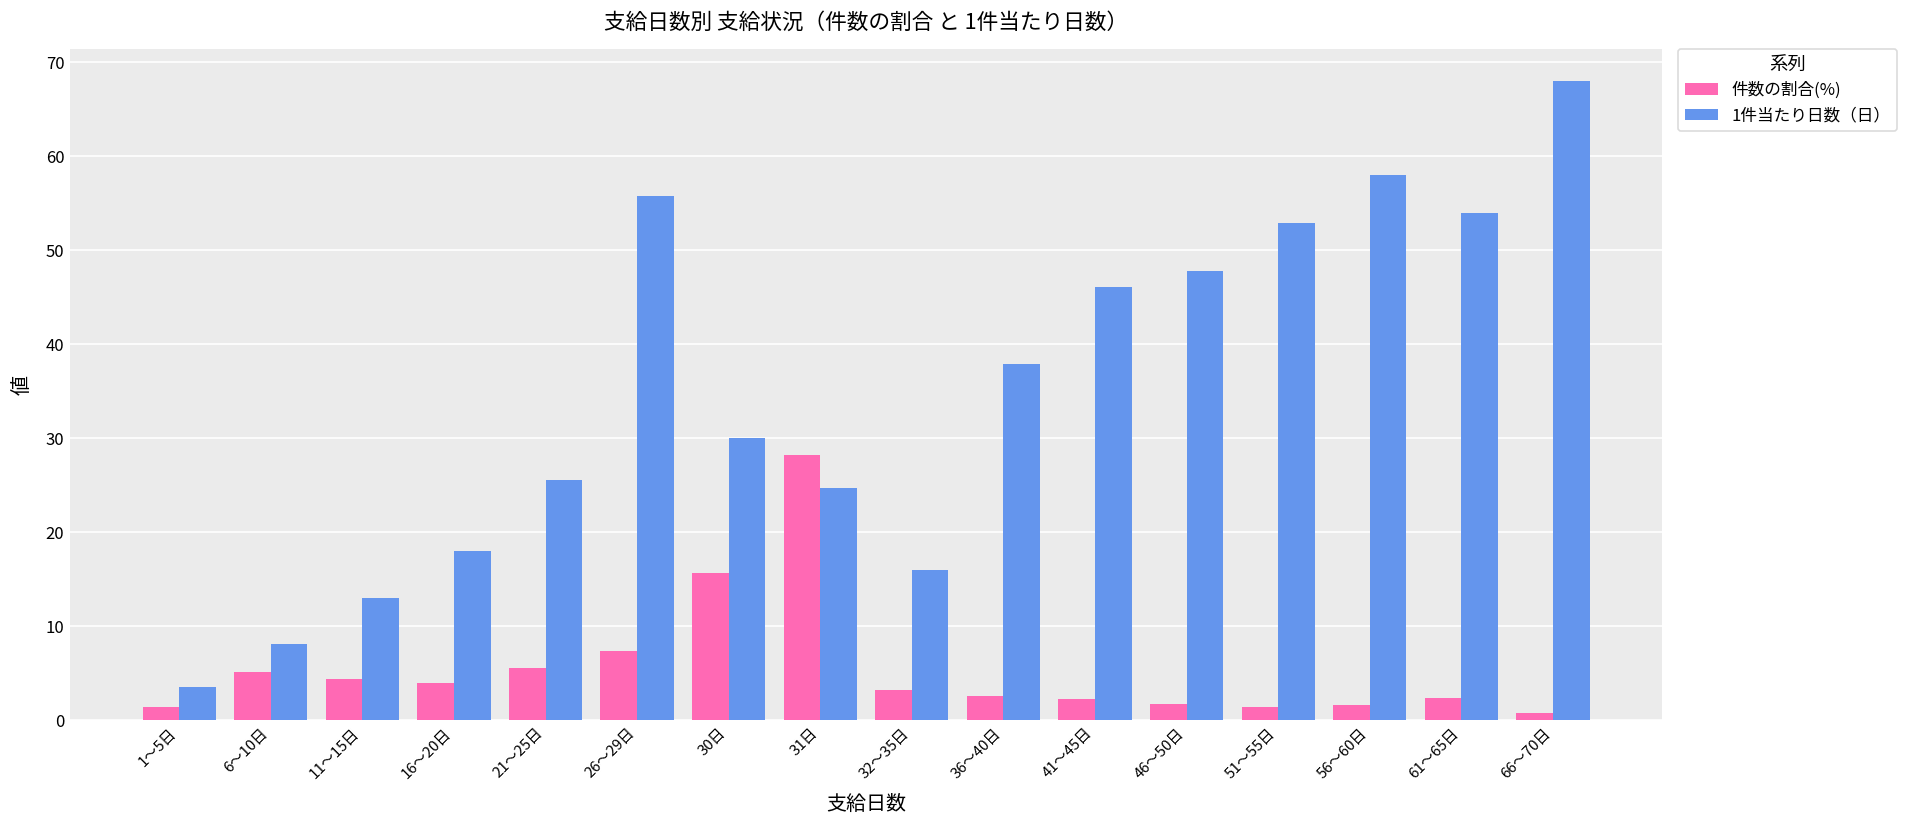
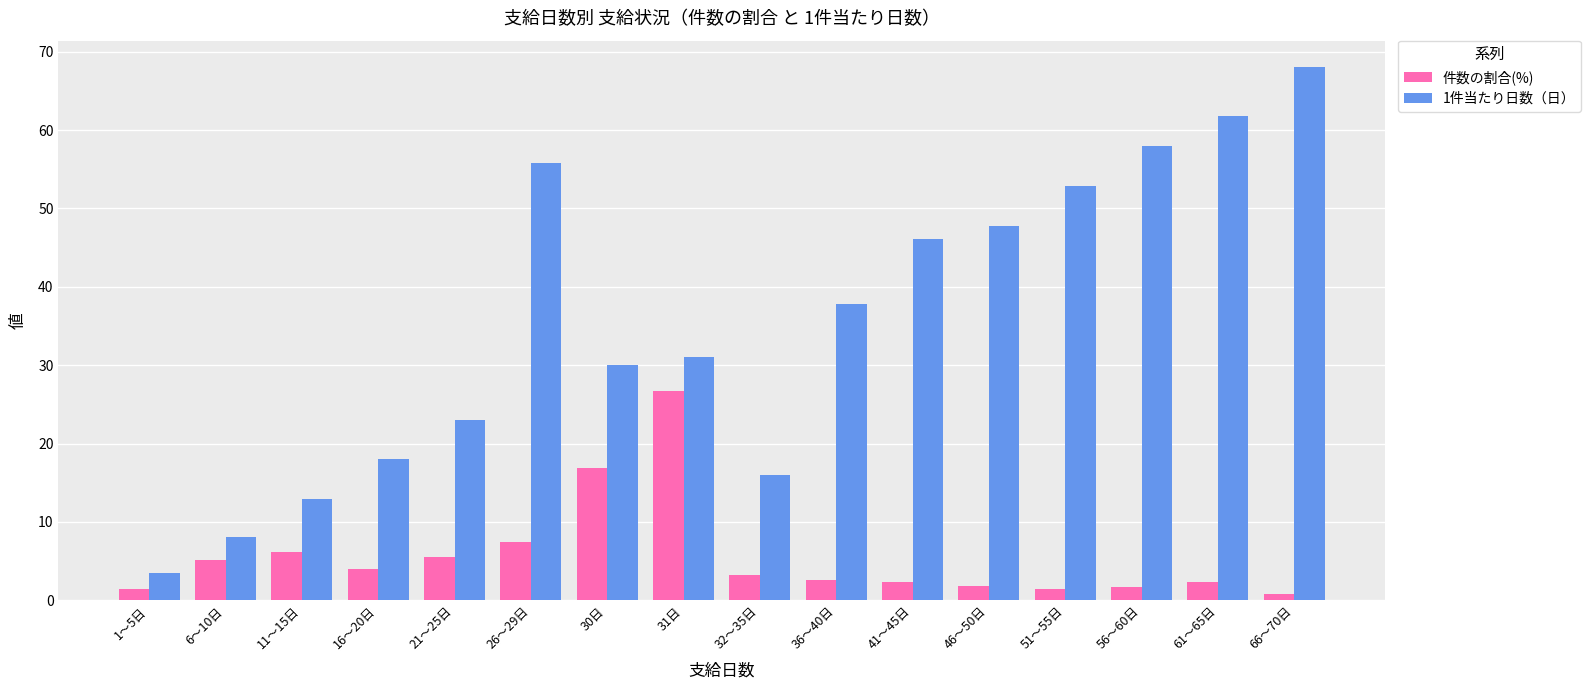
件数の割合(%), 11～15日: 4 -> 6
1件当たり日数（日）, 21～25日: 26 -> 23
件数の割合(%), 30日: 16 -> 17
件数の割合(%), 31日: 28 -> 27
1件当たり日数（日）, 31日: 25 -> 31
1件当たり日数（日）, 61～65日: 54 -> 62
